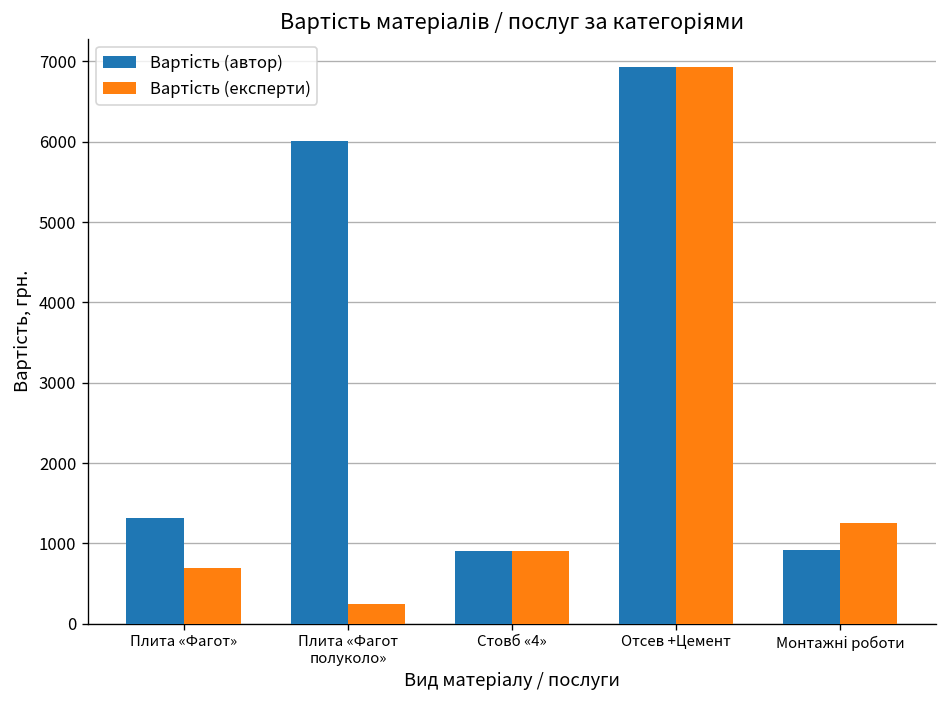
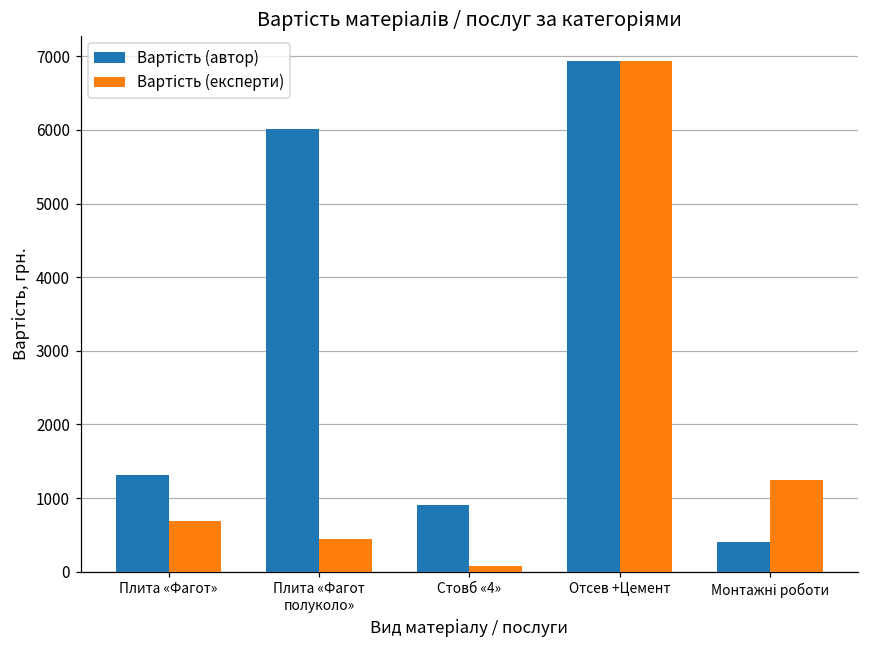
Вартість (експерти), Плита «Фагот полуколо»: 300 -> 400
Вартість (експерти), Стовб «4»: 900 -> 100
Вартість (автор), Монтажні роботи: 900 -> 400
